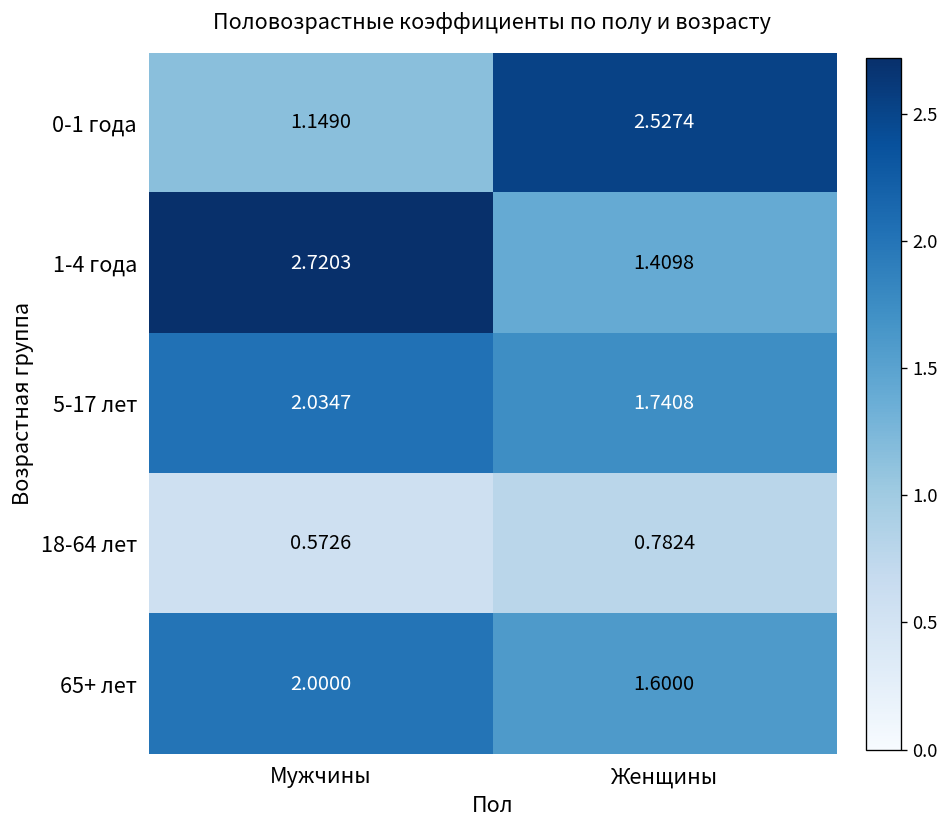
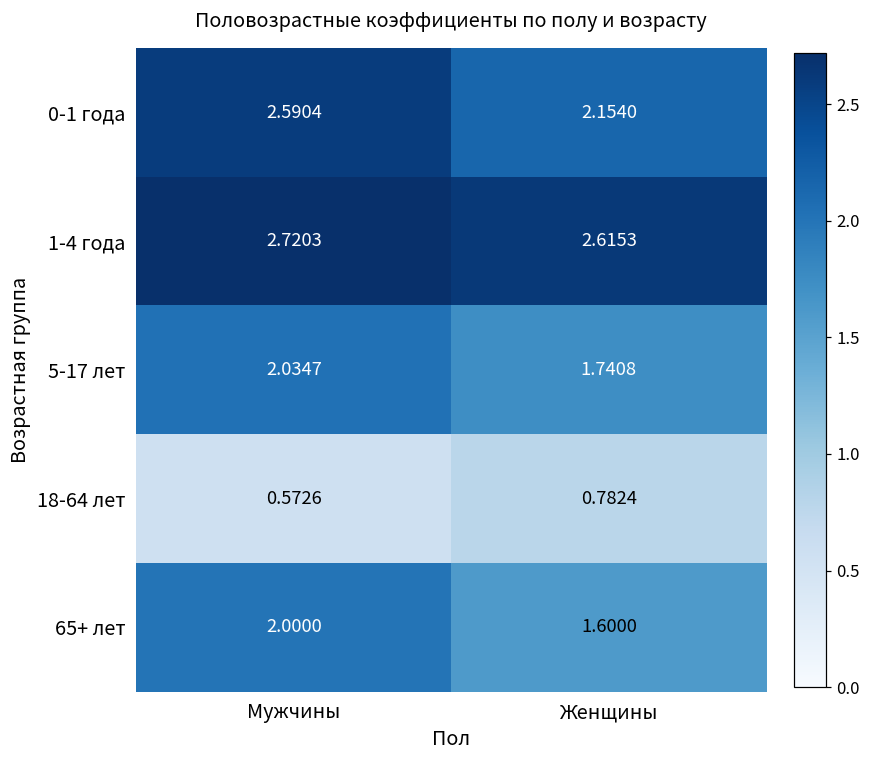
0-1 года, Мужчины: 1.1490 -> 2.5904
0-1 года, Женщины: 2.5274 -> 2.1540
1-4 года, Женщины: 1.4098 -> 2.6153
